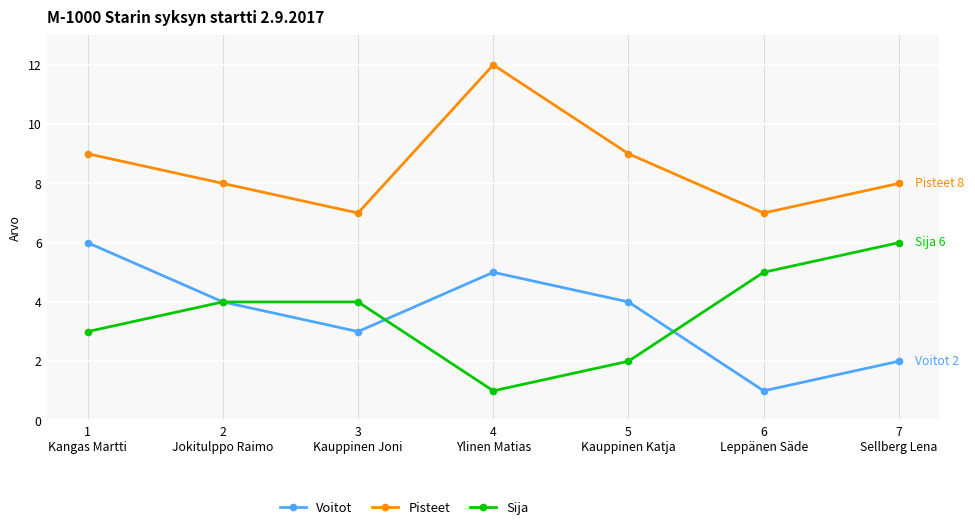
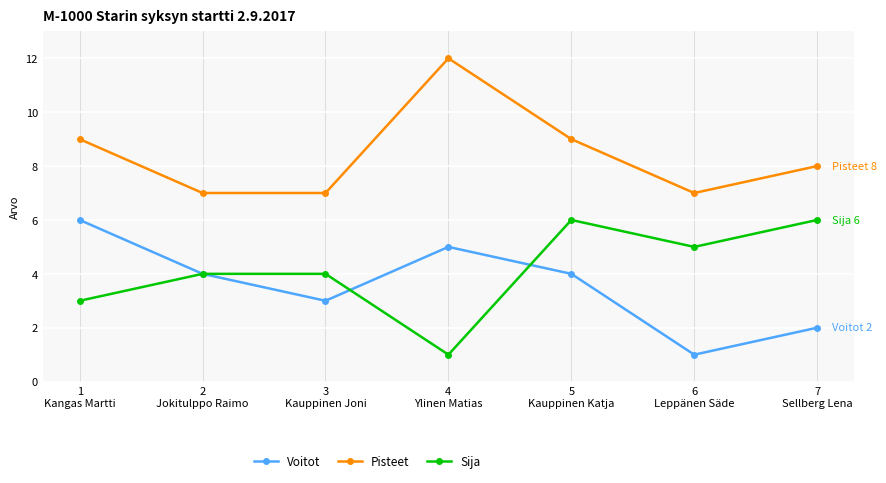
Pisteet, 2 Jokitulppo Raimo: 8 -> 7
Sija, 5 Kauppinen Katja: 2 -> 6
